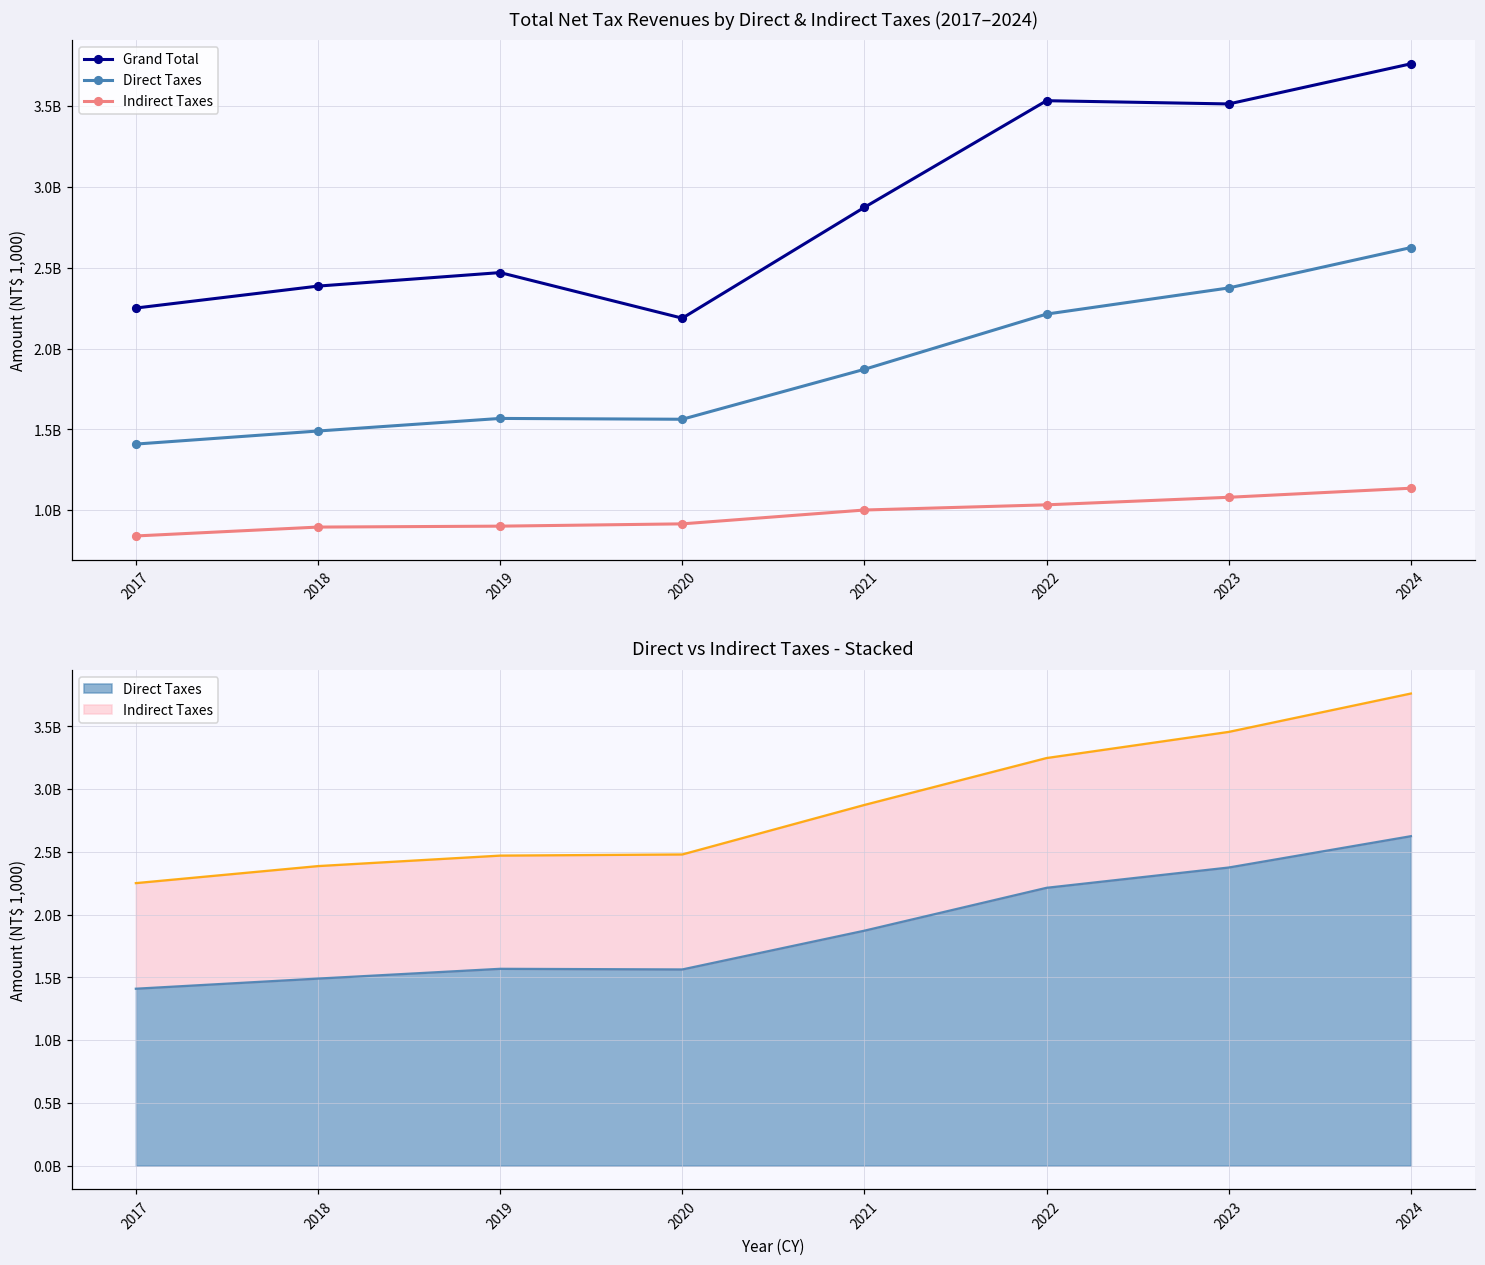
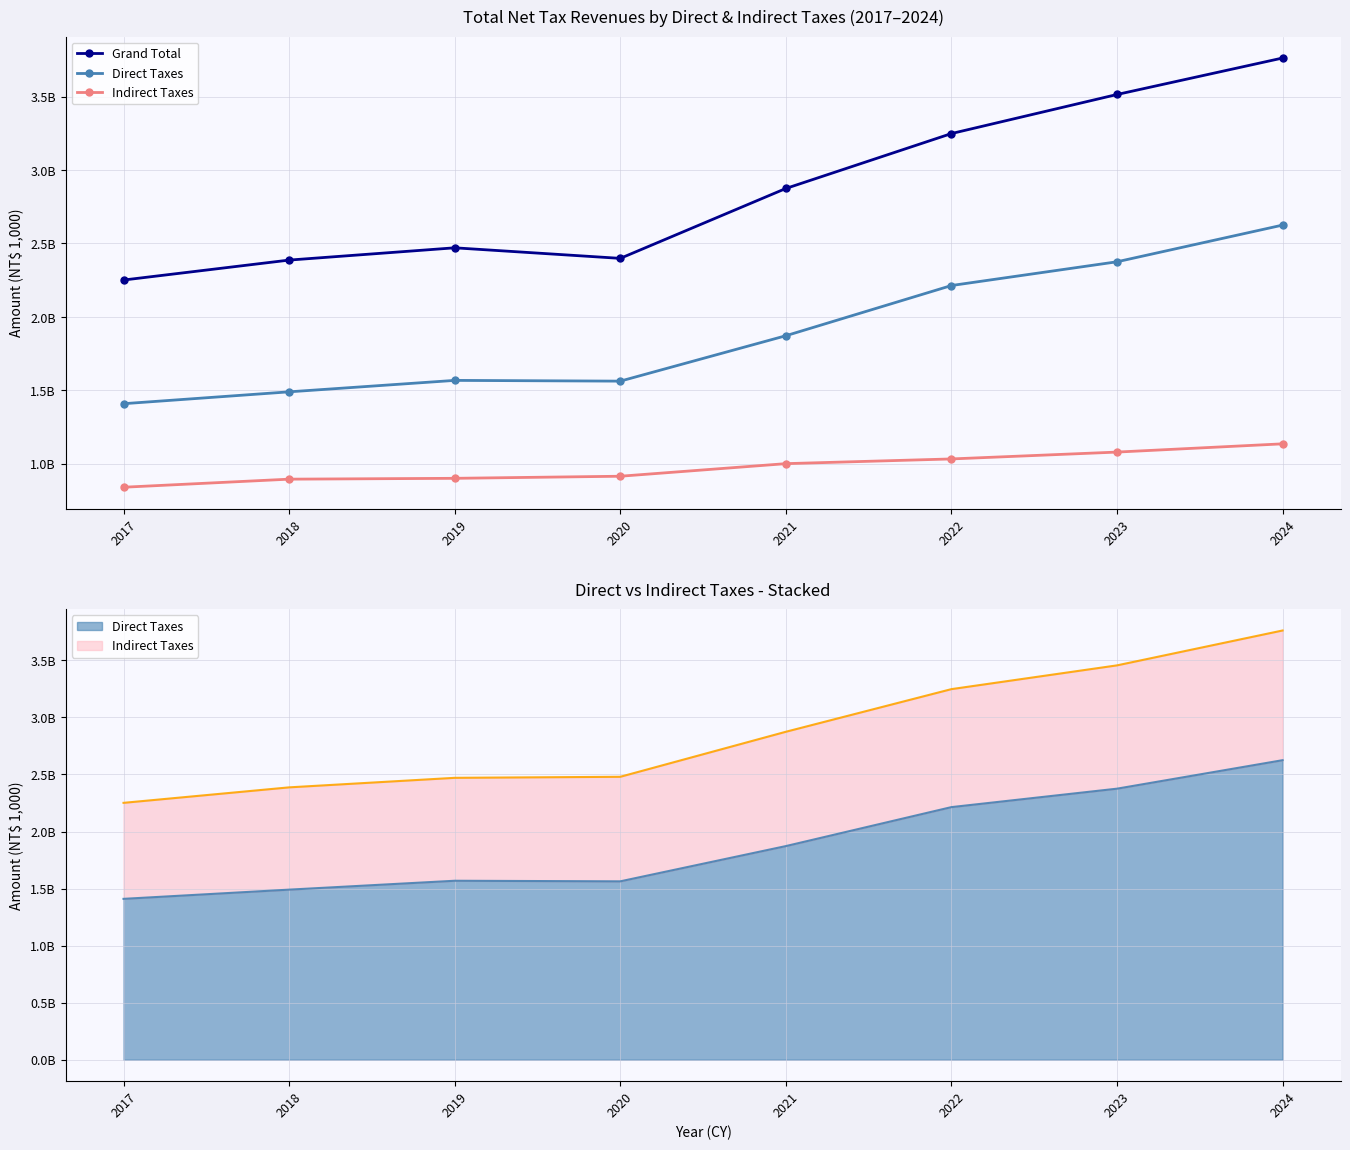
Total Net Tax Revenues by Direct & Indirect Taxes (2017–2024), Grand Total, 2020: 2190000000 -> 2400000000
Total Net Tax Revenues by Direct & Indirect Taxes (2017–2024), Grand Total, 2022: 3530000000 -> 3250000000
